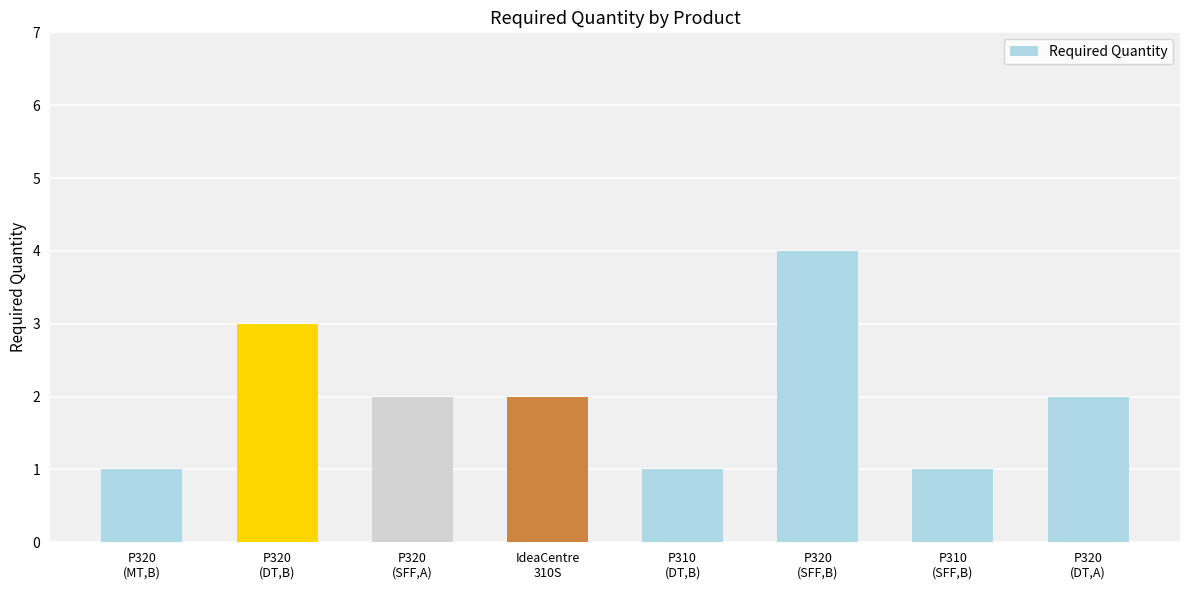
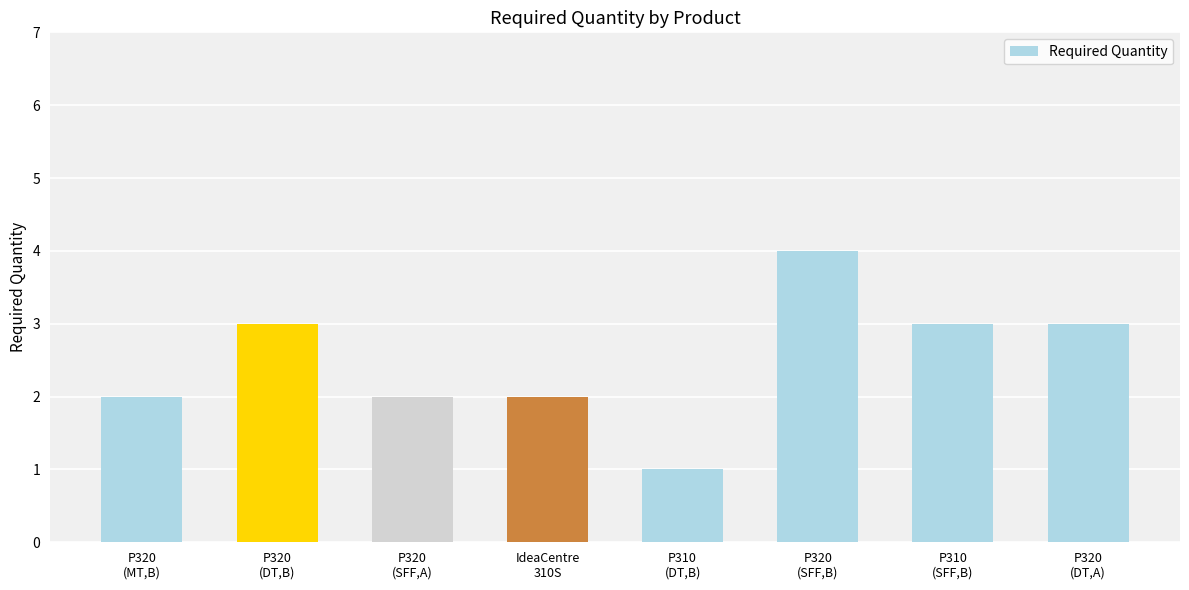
P320 (MT,B): 1 -> 2
P310 (SFF,B): 1 -> 3
P320 (DT,A): 2 -> 3
